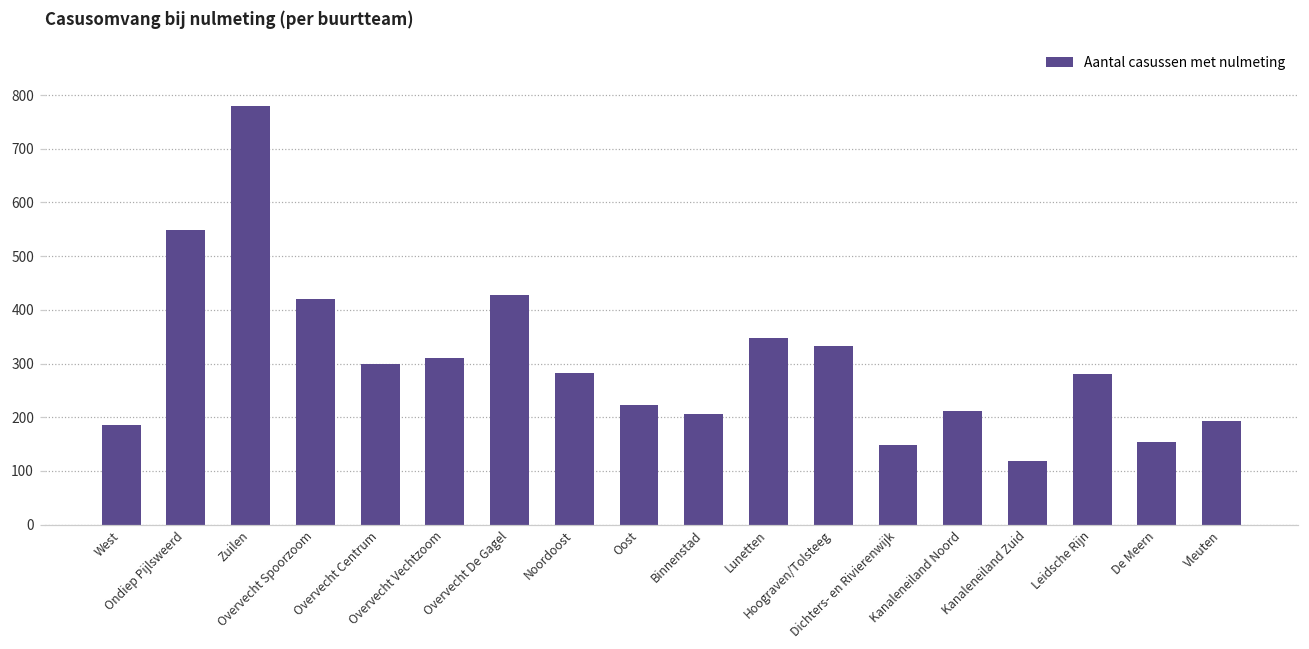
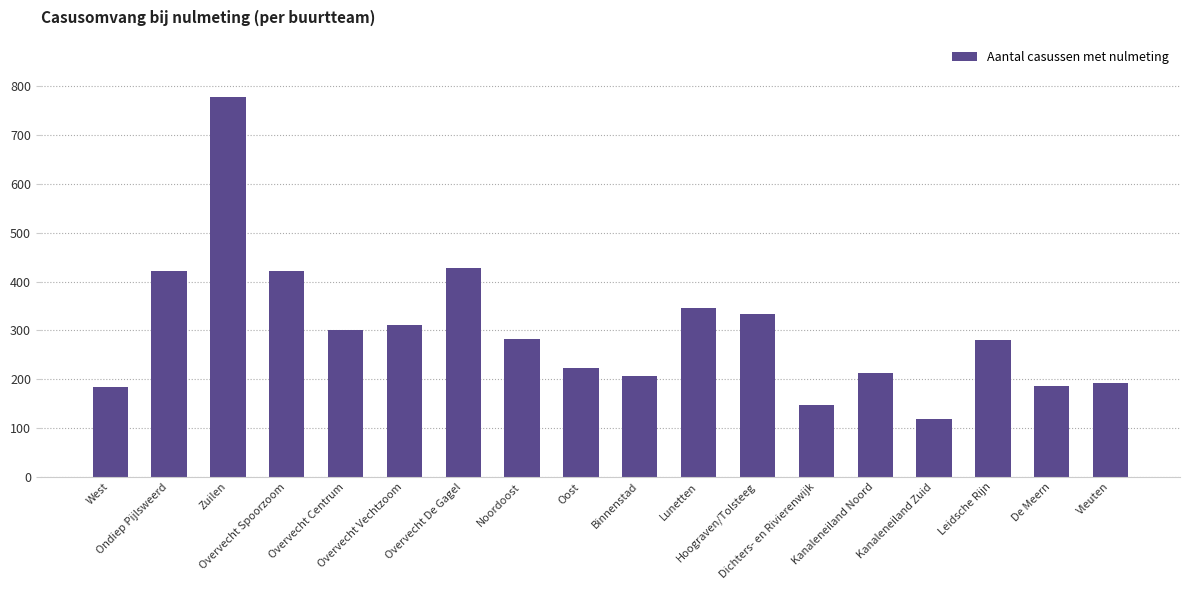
Ondiep Pijlsweerd: 550 -> 420
De Meern: 150 -> 190
